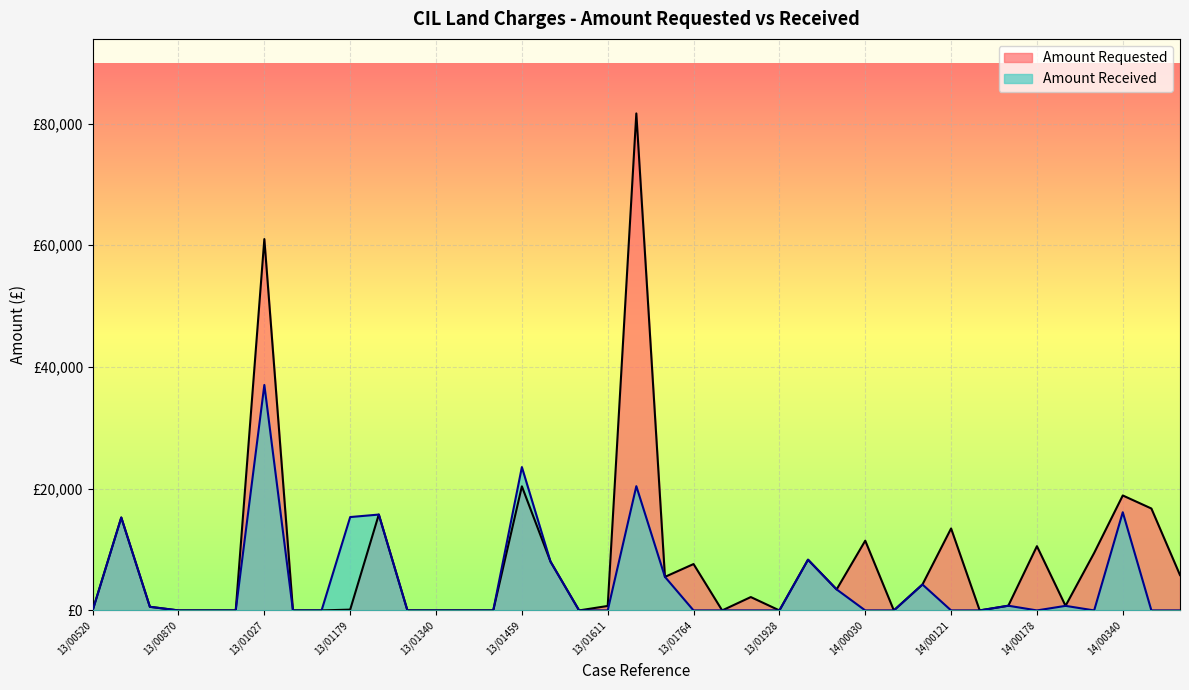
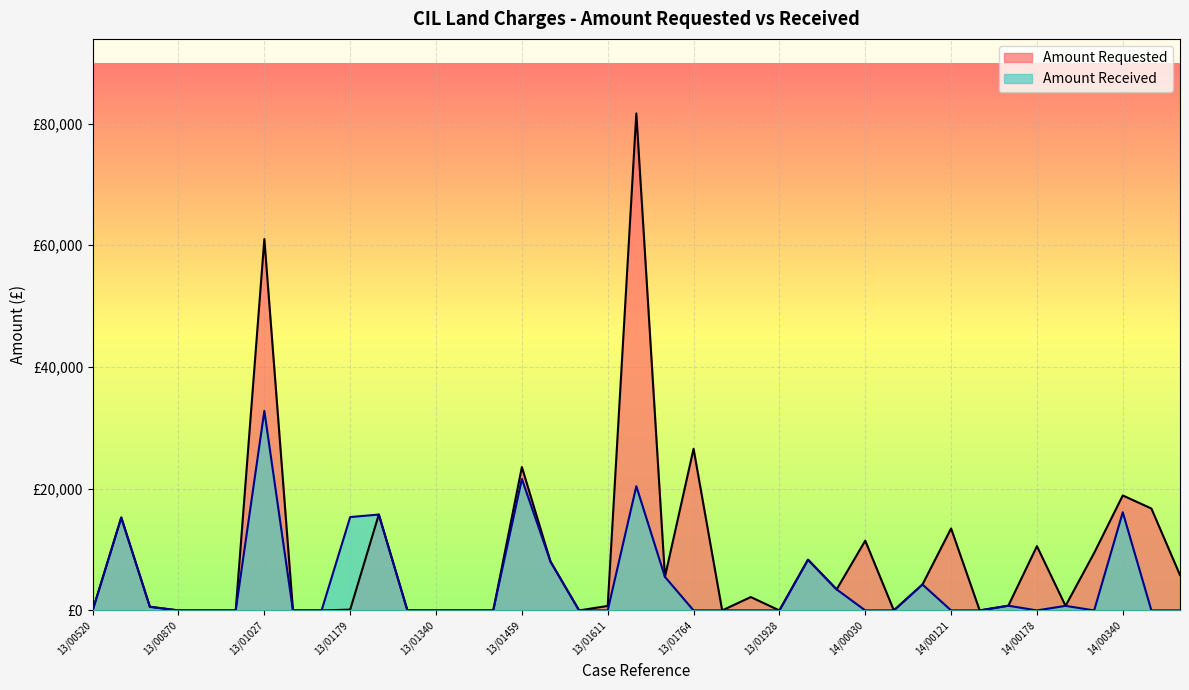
Amount Received, 13/01027: £37,000 -> £33,000
Amount Requested, 13/01459: £20,000 -> £24,000
Amount Received, 13/01459: £24,000 -> £22,000
Amount Requested, 13/01764: £8,000 -> £27,000
